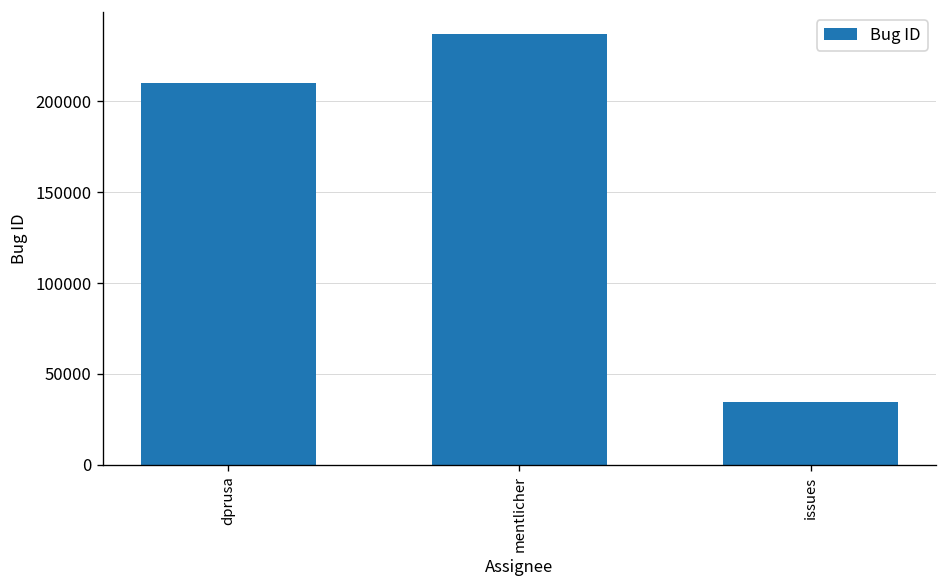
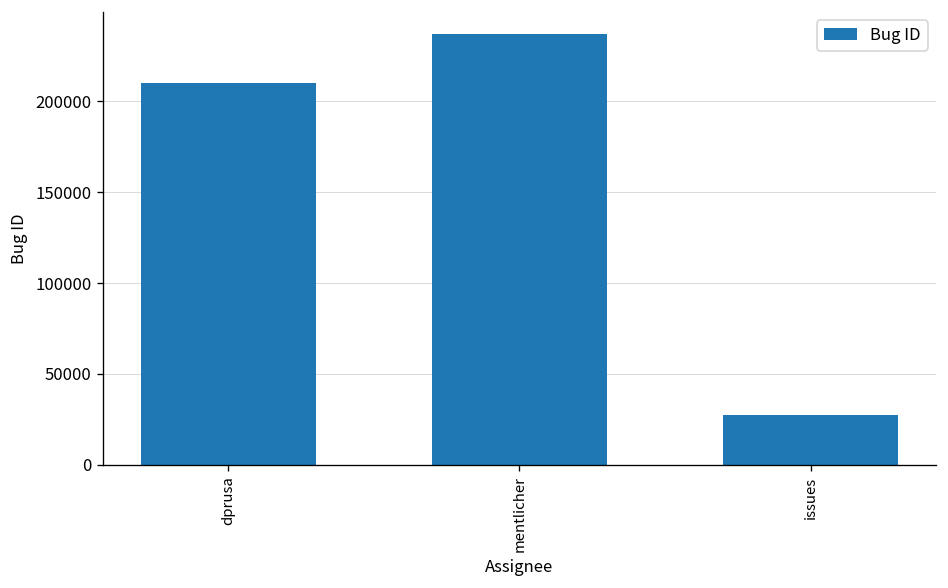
issues: 35000 -> 27000
